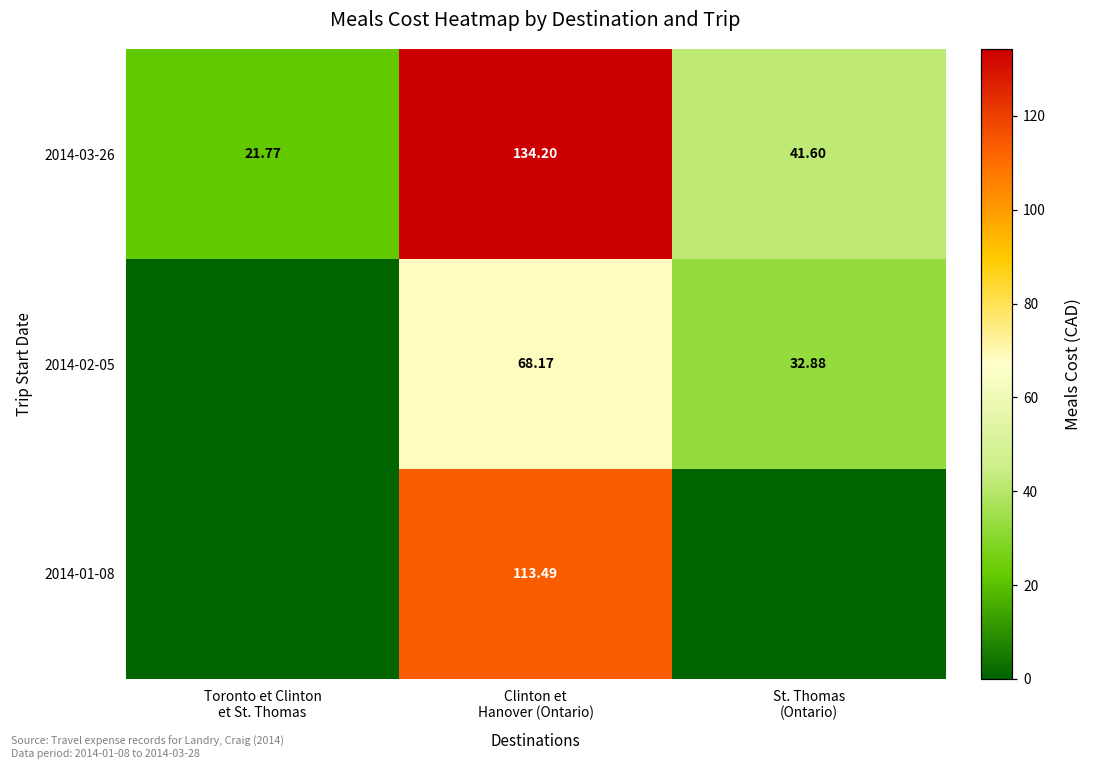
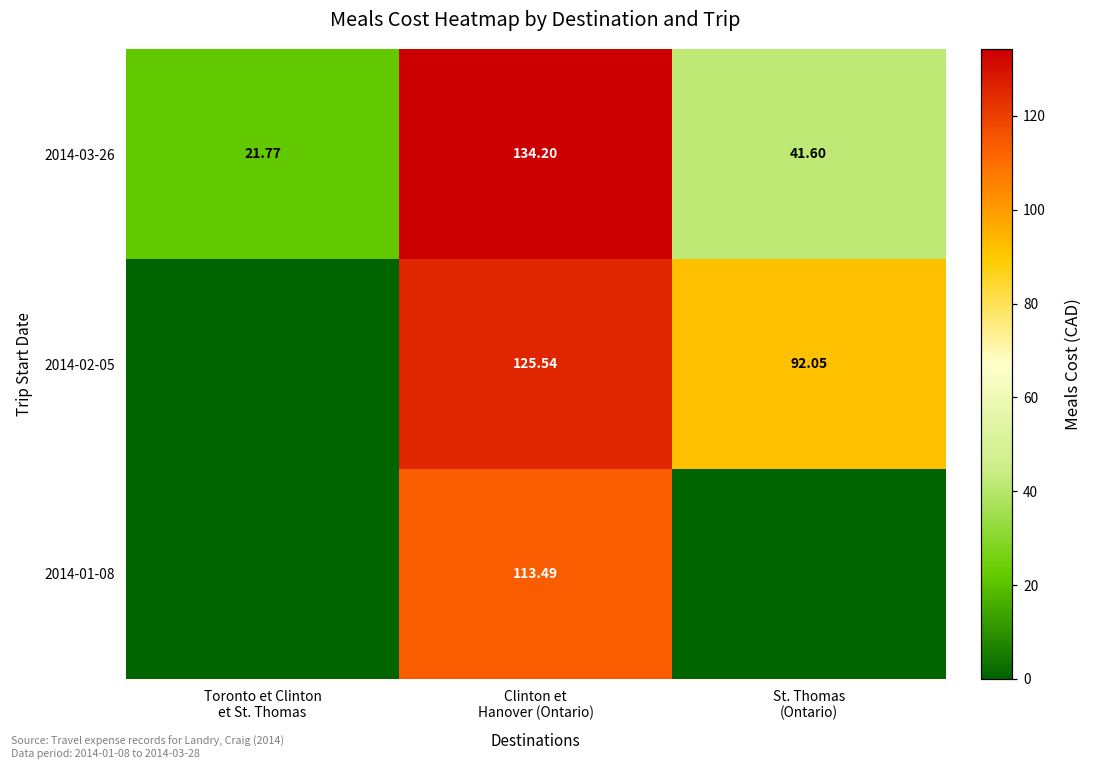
2014-02-05, Clinton et Hanover (Ontario): 68.17 -> 125.54
2014-02-05, St. Thomas (Ontario): 32.88 -> 92.05
